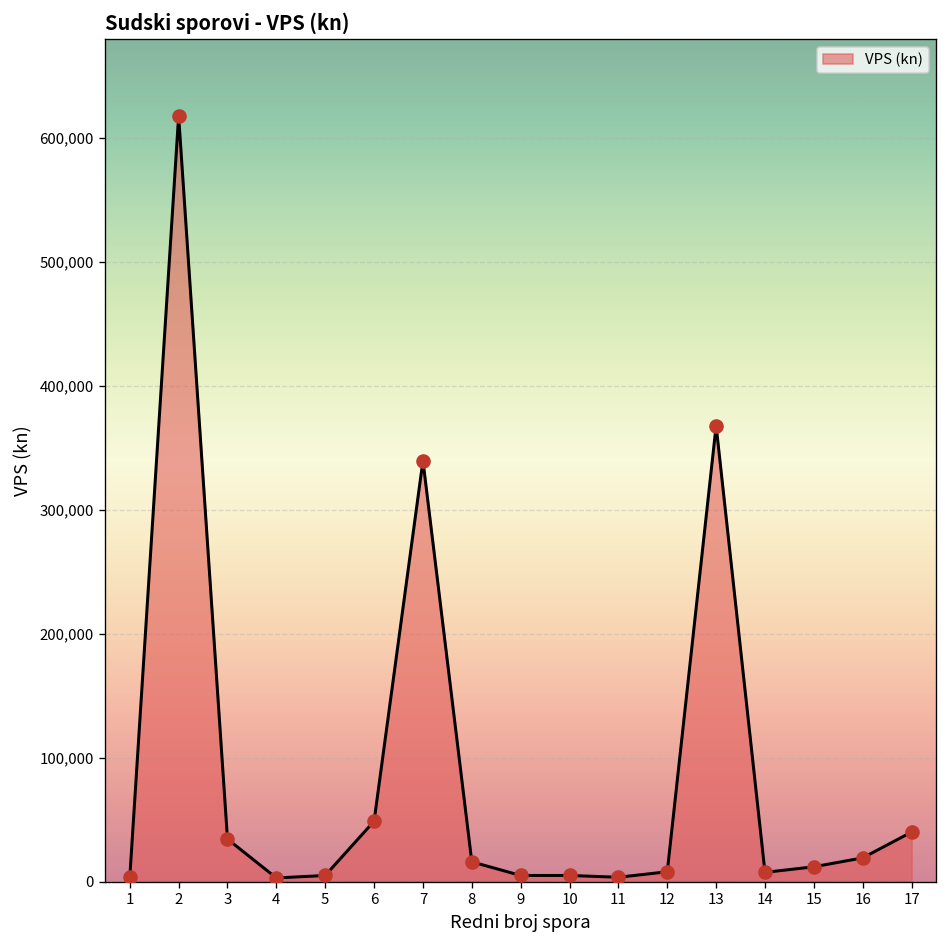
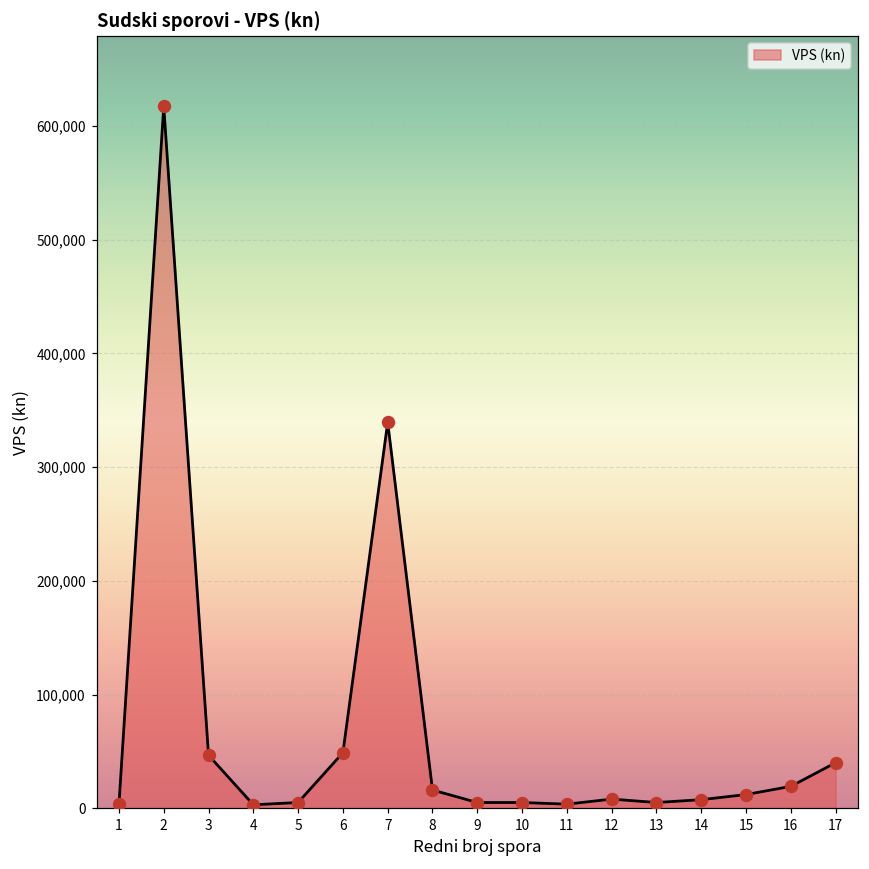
3: 34,000 -> 47,000
13: 368,000 -> 5,000
